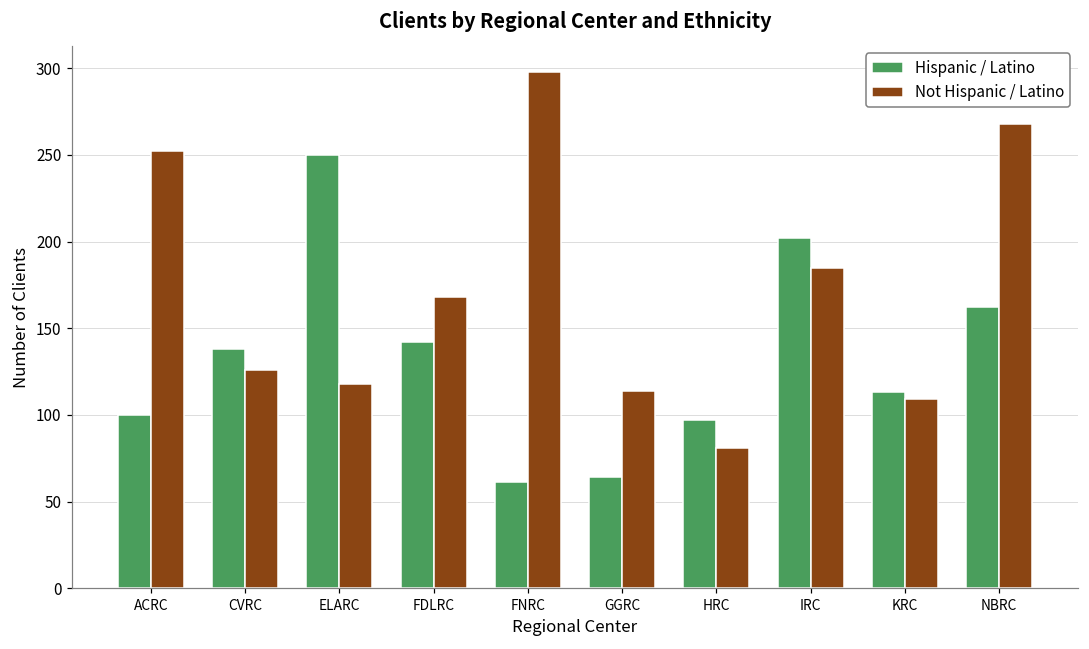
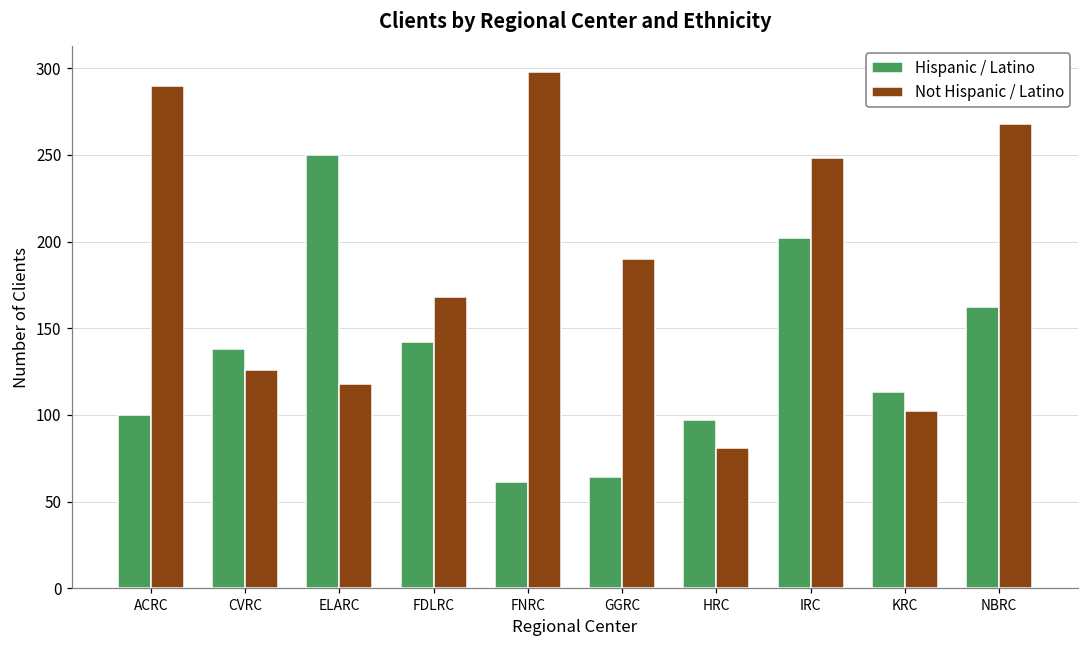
Not Hispanic / Latino, ACRC: 252 -> 290
Not Hispanic / Latino, GGRC: 114 -> 190
Not Hispanic / Latino, IRC: 185 -> 248
Not Hispanic / Latino, KRC: 109 -> 102
